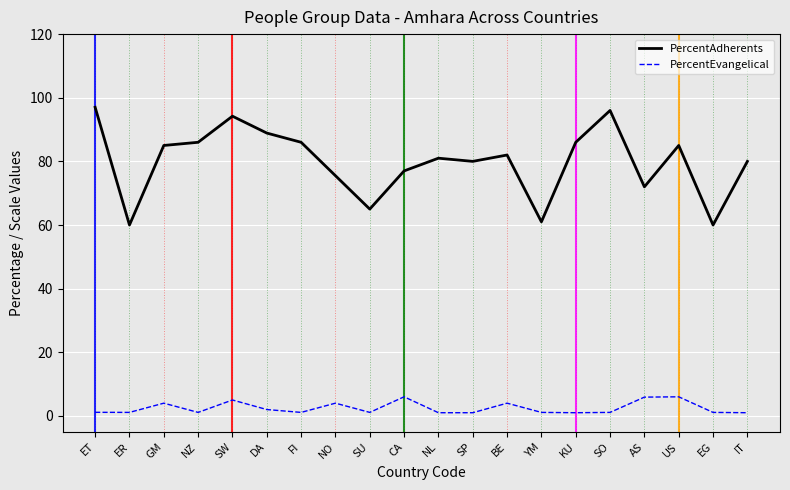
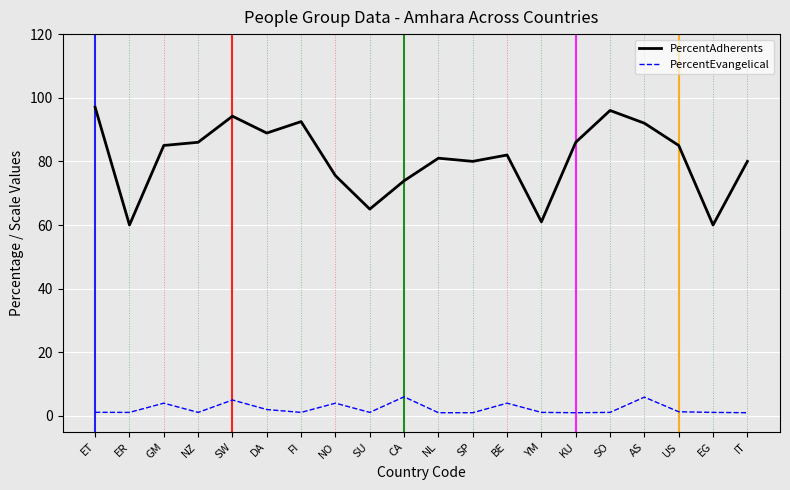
PercentAdherents, FI: 86 -> 93
PercentAdherents, CA: 77 -> 74
PercentAdherents, AS: 72 -> 92
PercentEvangelical, US: 6 -> 1
